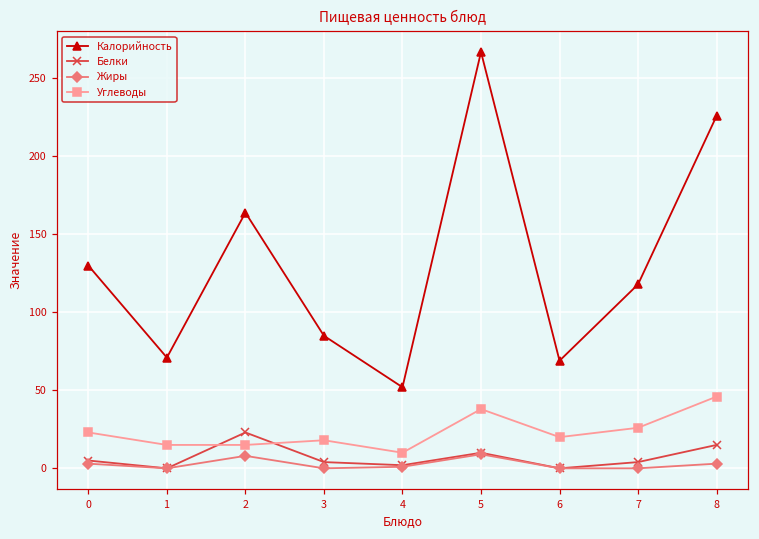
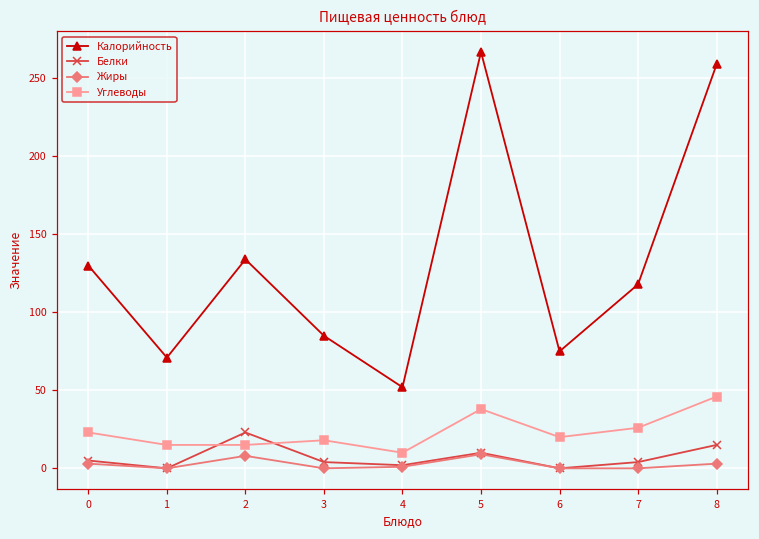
Калорийность, 2: 164 -> 134
Калорийность, 6: 69 -> 75
Калорийность, 8: 226 -> 259
